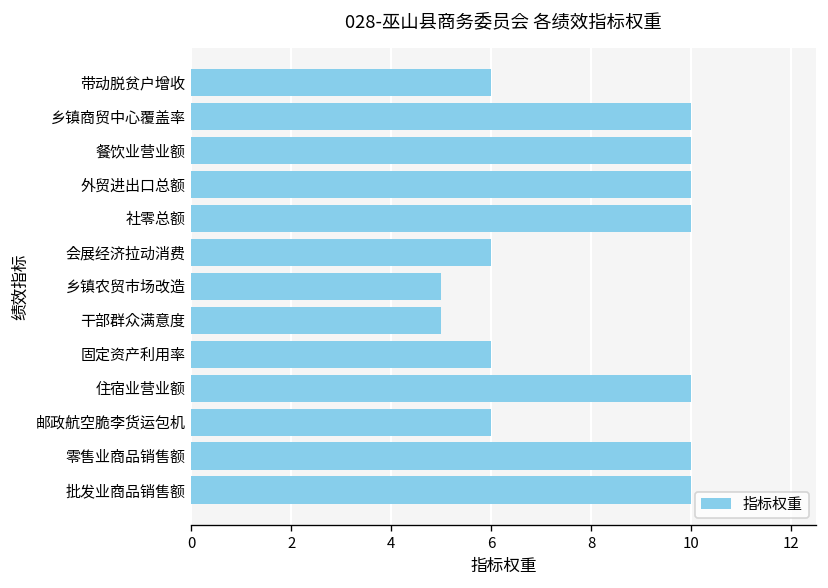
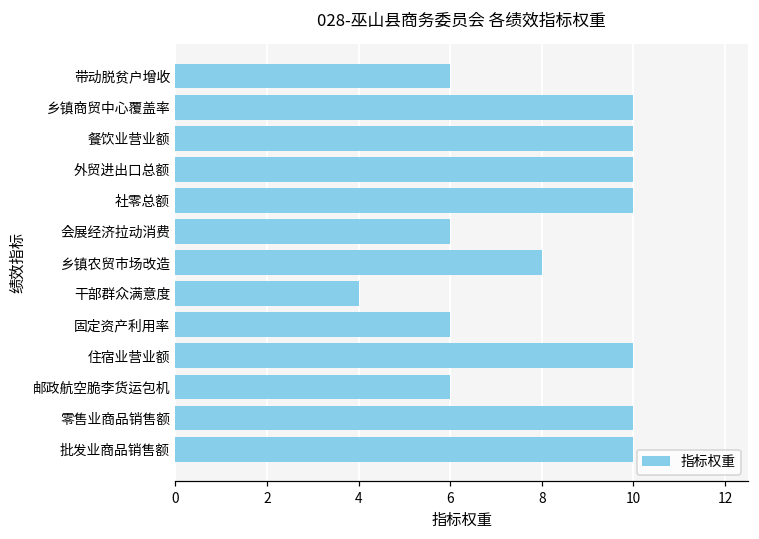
乡镇农贸市场改造: 5 -> 8
干部群众满意度: 5 -> 4
